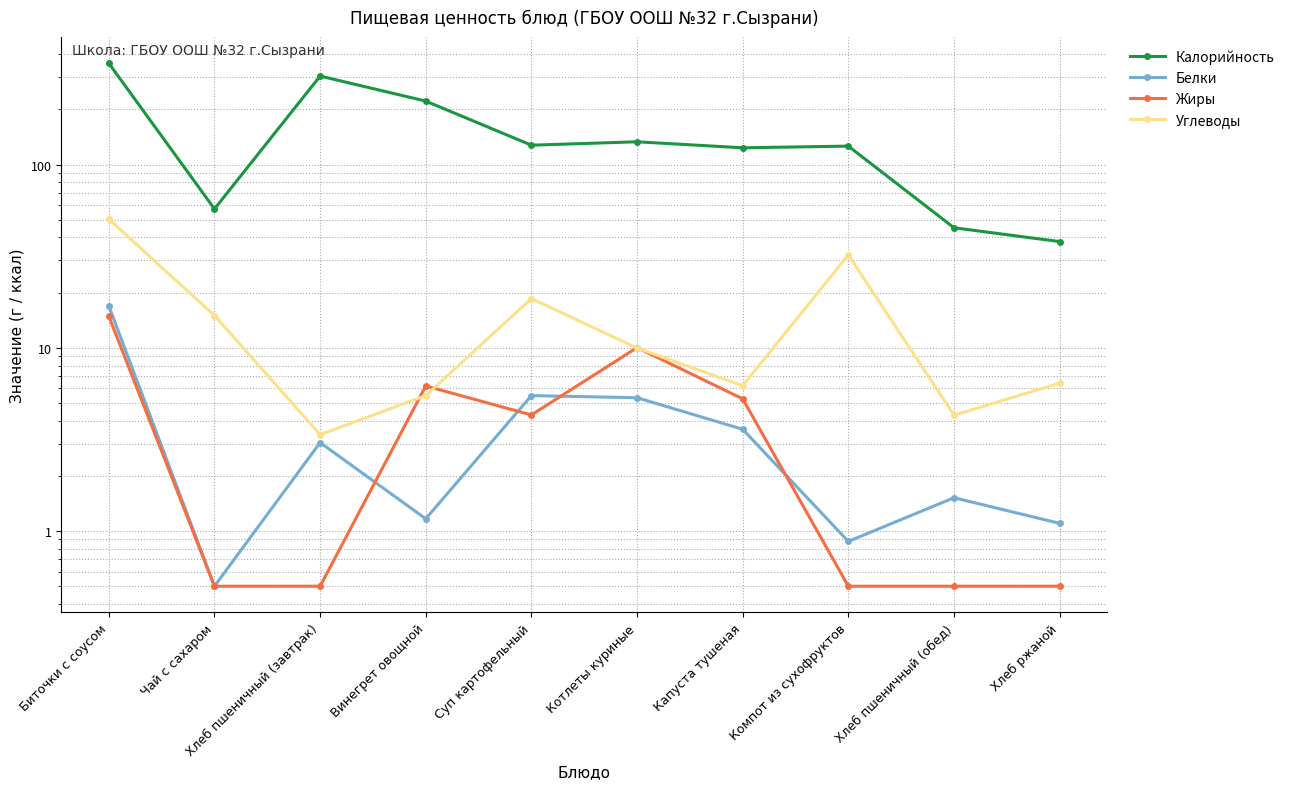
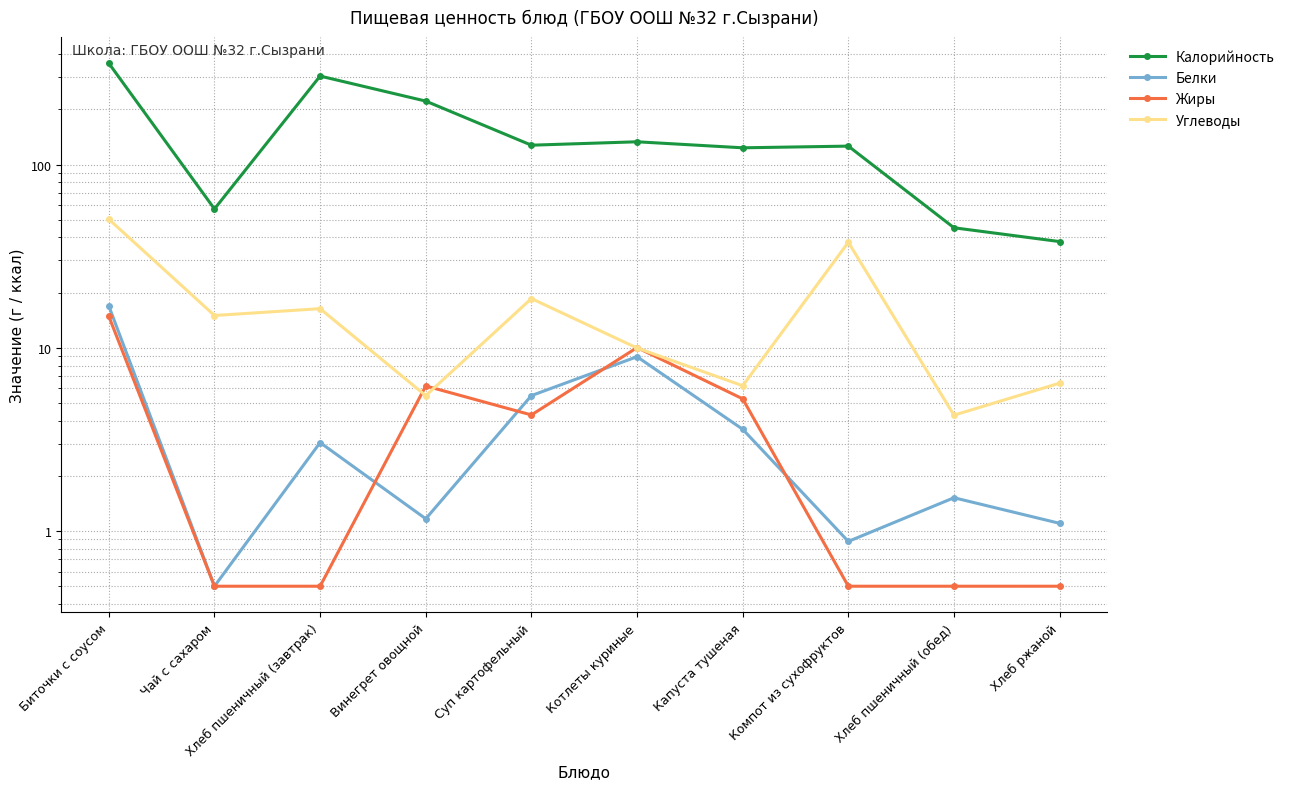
Углеводы, Хлеб пшеничный (завтрак): 3.4 -> 16
Белки, Котлеты куриные: 5.3 -> 9
Углеводы, Компот из сухофруктов: 32 -> 38
